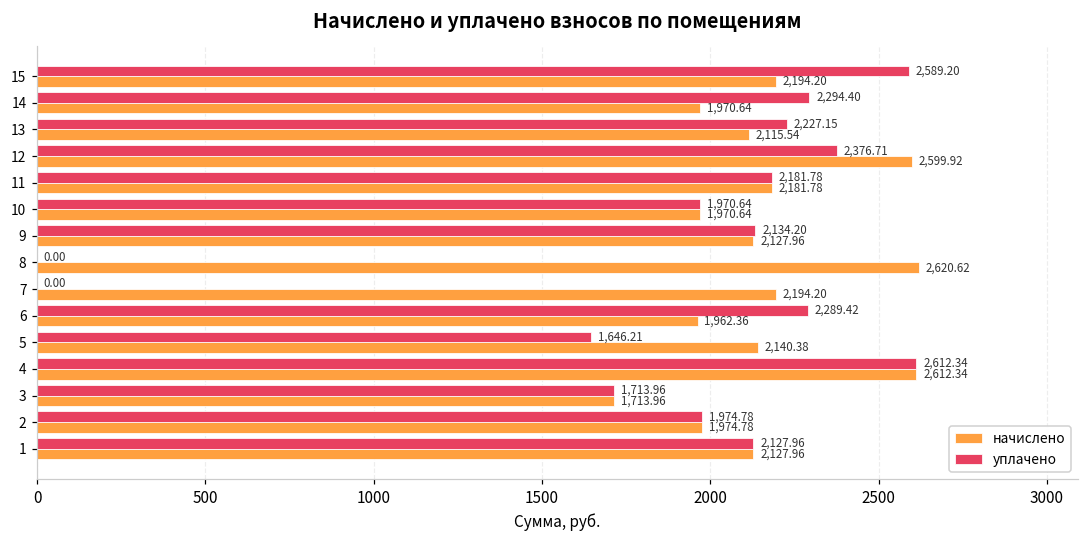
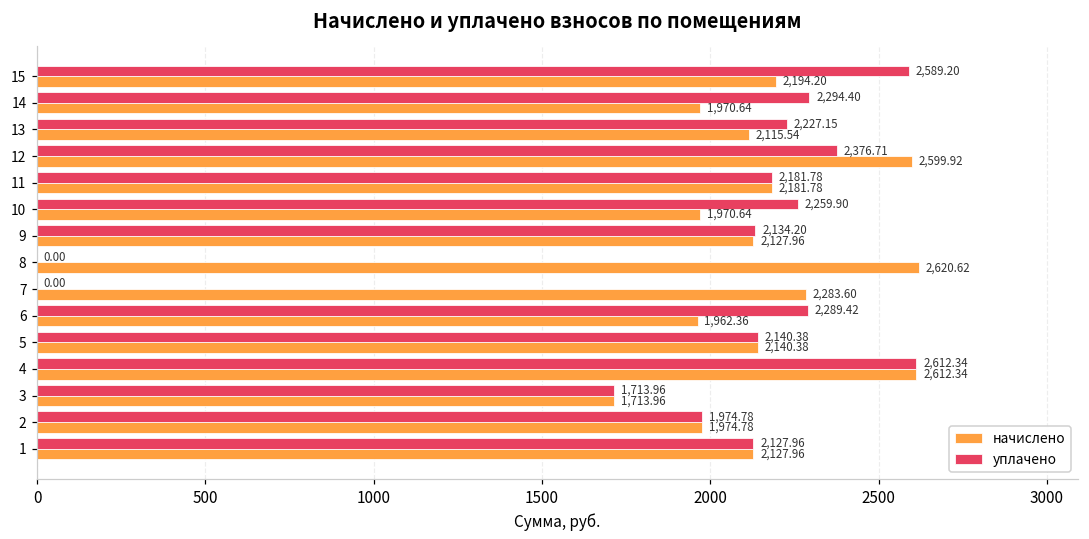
уплачено, 10: 1,970.64 -> 2,259.90
начислено, 7: 2,194.20 -> 2,283.60
уплачено, 5: 1,646.21 -> 2,140.38
